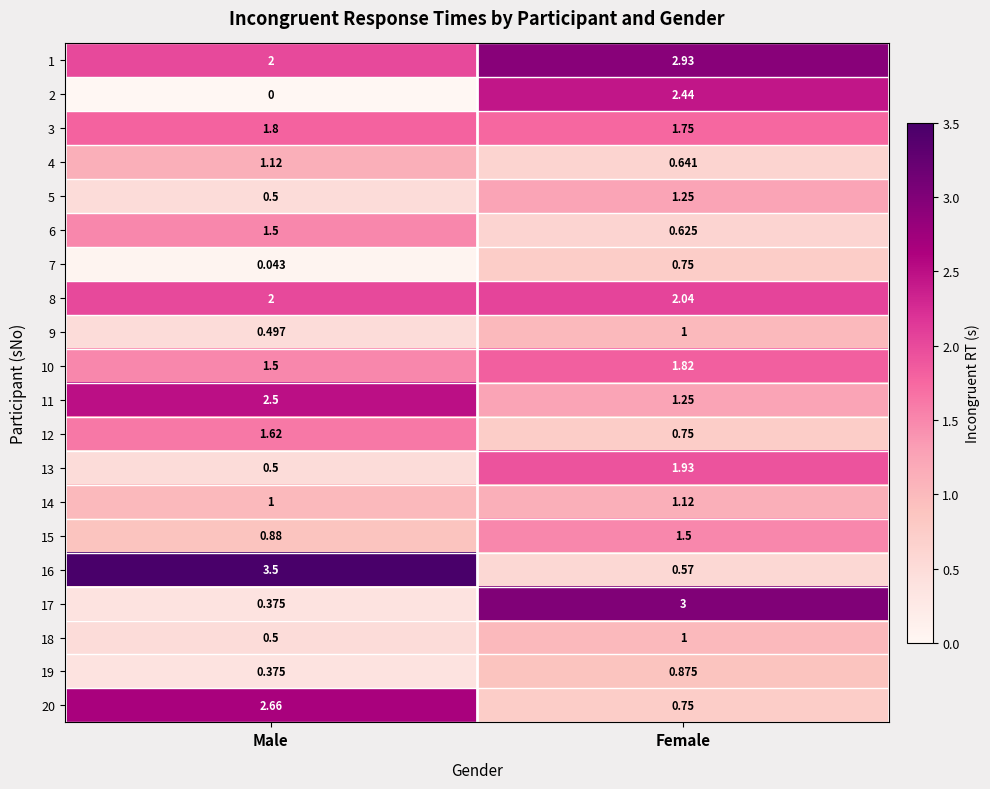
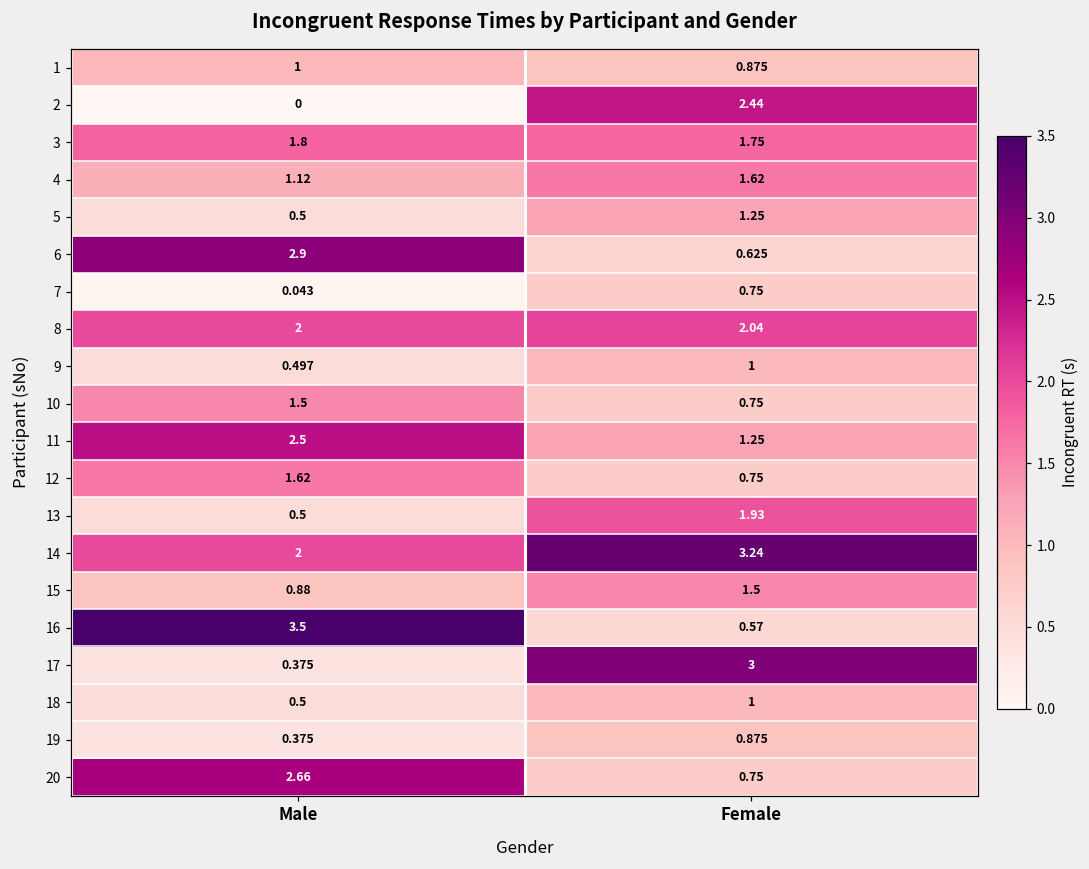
1, Male: 2 -> 1
1, Female: 2.93 -> 0.875
4, Female: 0.641 -> 1.62
6, Male: 1.5 -> 2.9
10, Female: 1.82 -> 0.75
14, Male: 1 -> 2
14, Female: 1.12 -> 3.24
